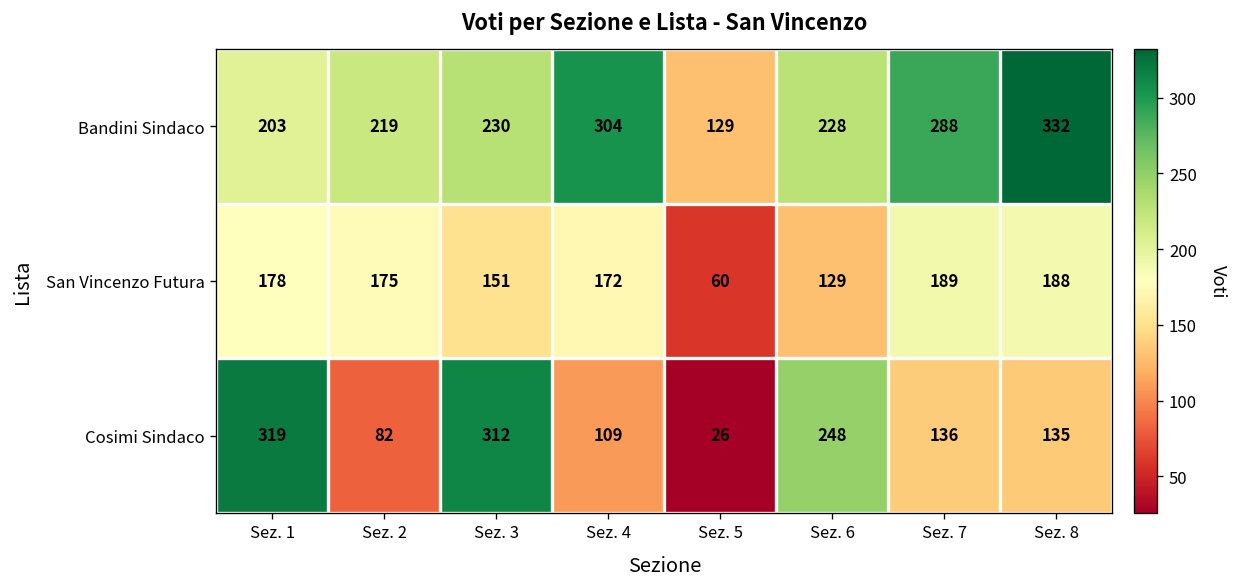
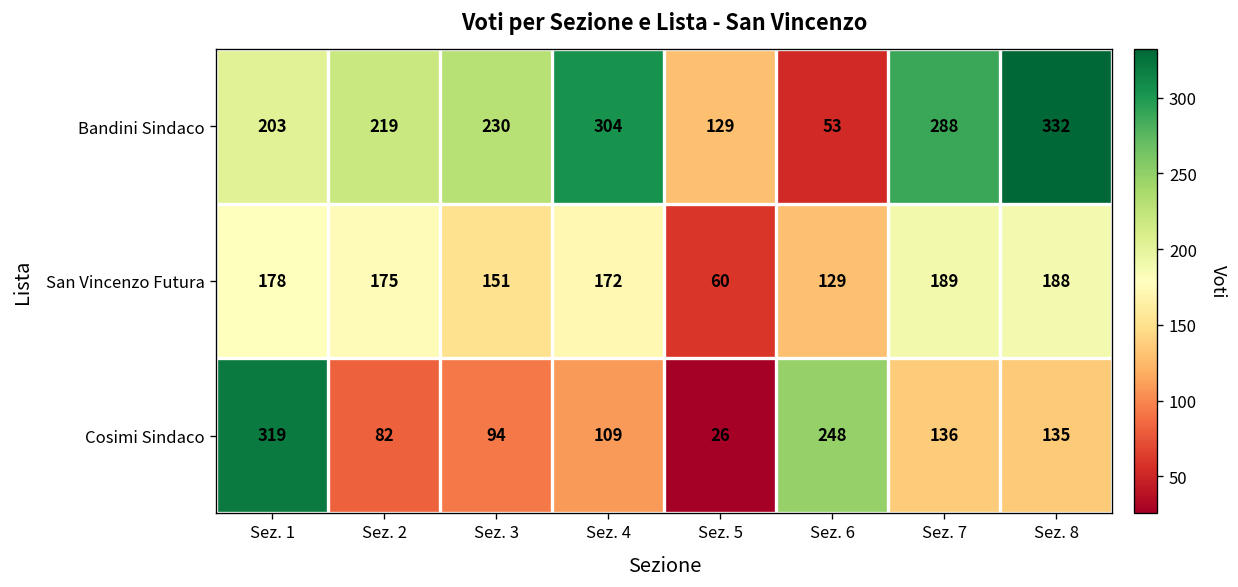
Bandini Sindaco, Sez. 6: 228 -> 53
Cosimi Sindaco, Sez. 3: 312 -> 94
